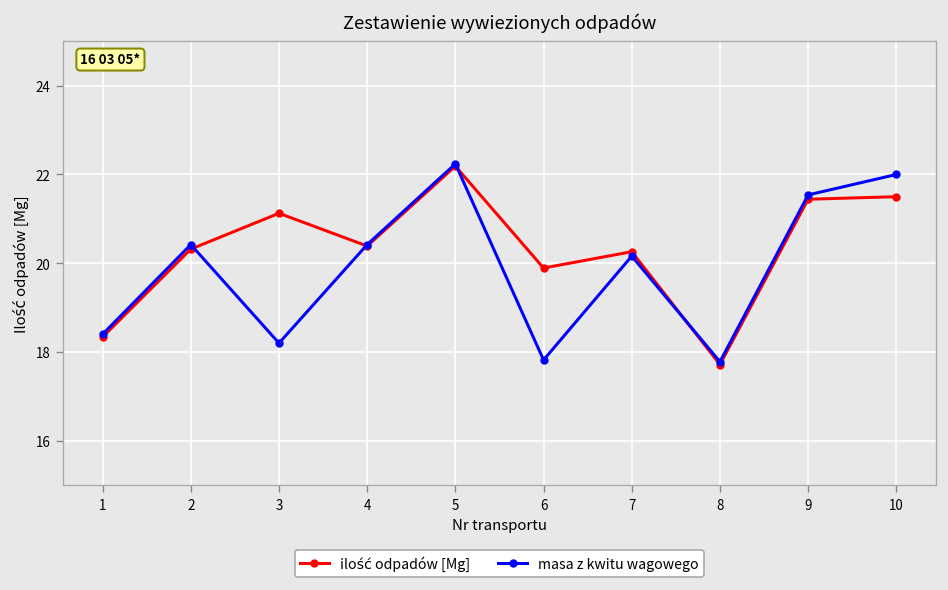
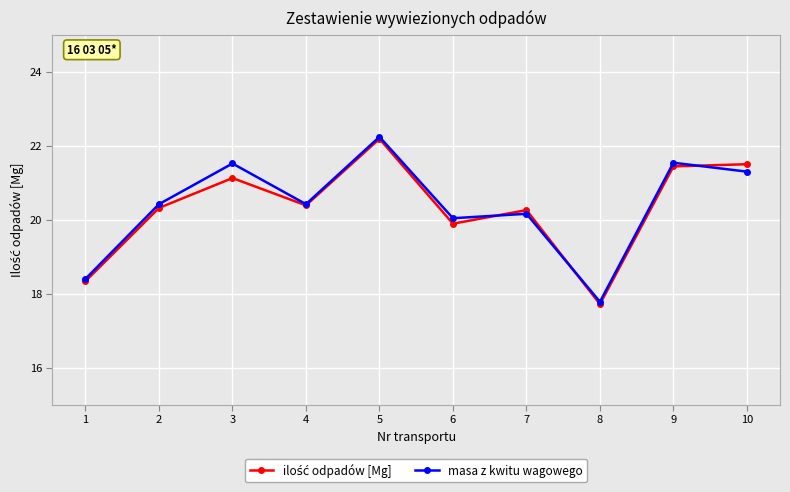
masa z kwitu wagowego, 3: 18.2 -> 21.5
masa z kwitu wagowego, 6: 17.8 -> 20.0
masa z kwitu wagowego, 10: 22.0 -> 21.3
